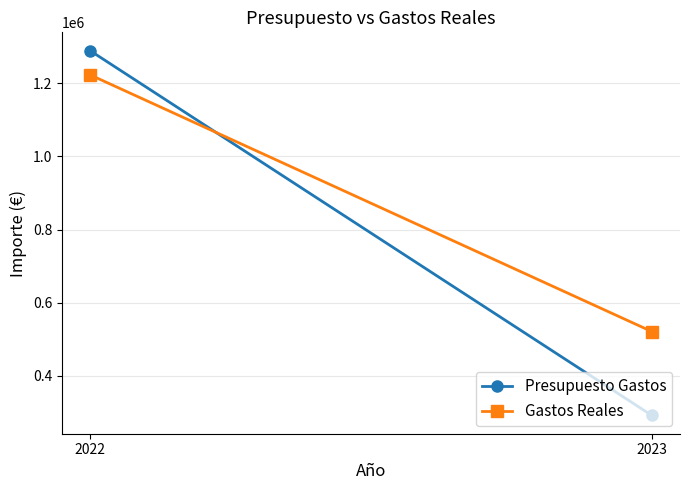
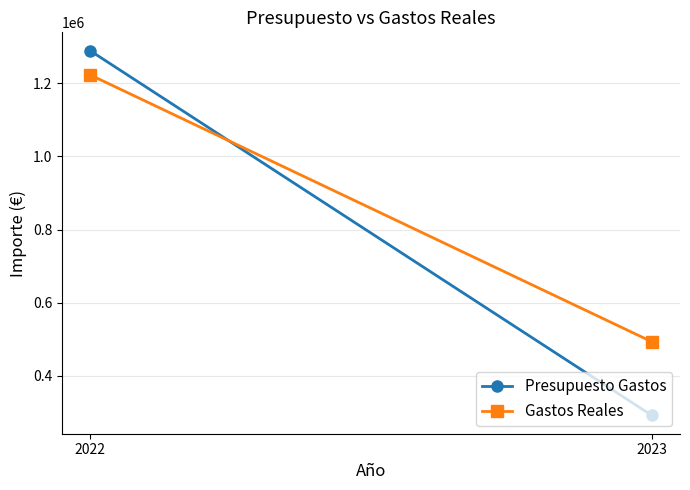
Gastos Reales, 2023: 520000 -> 490000
